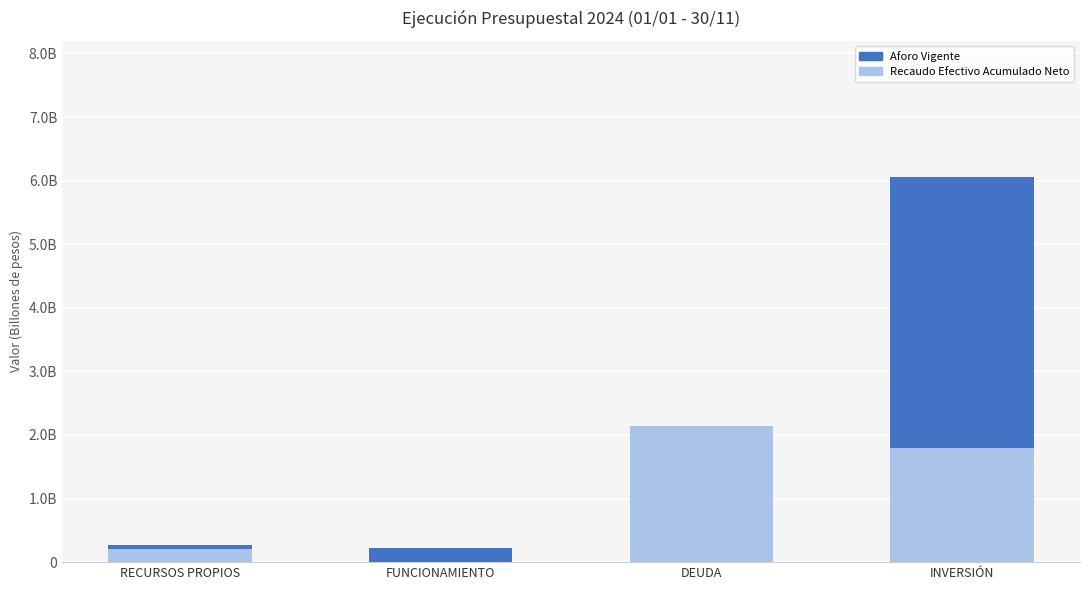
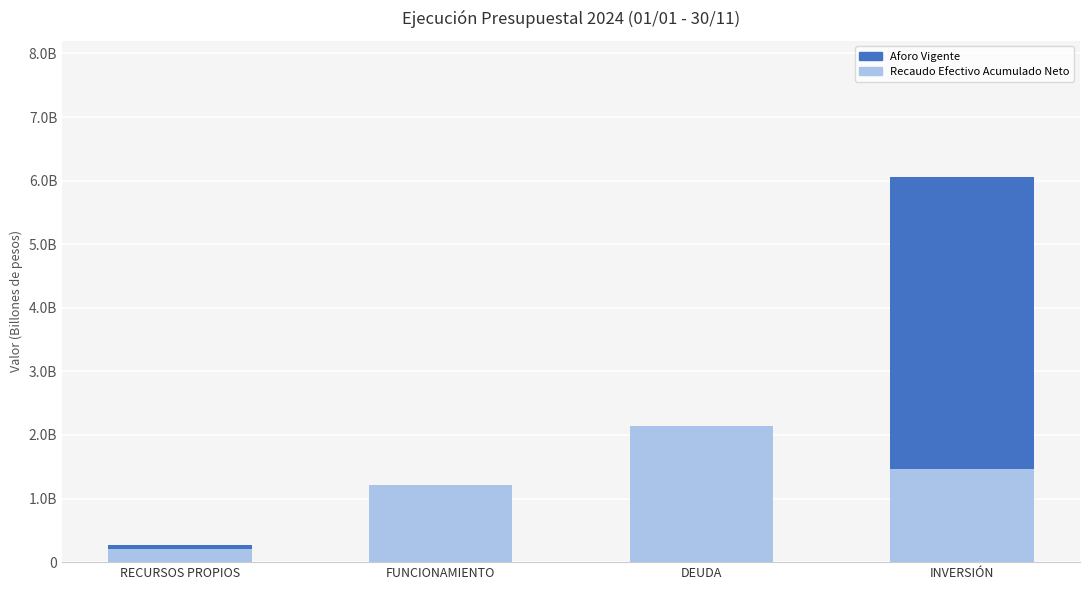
Recaudo Efectivo Acumulado Neto, FUNCIONAMIENTO: 0 -> 1200000000
Recaudo Efectivo Acumulado Neto, INVERSIÓN: 1800000000 -> 1500000000
